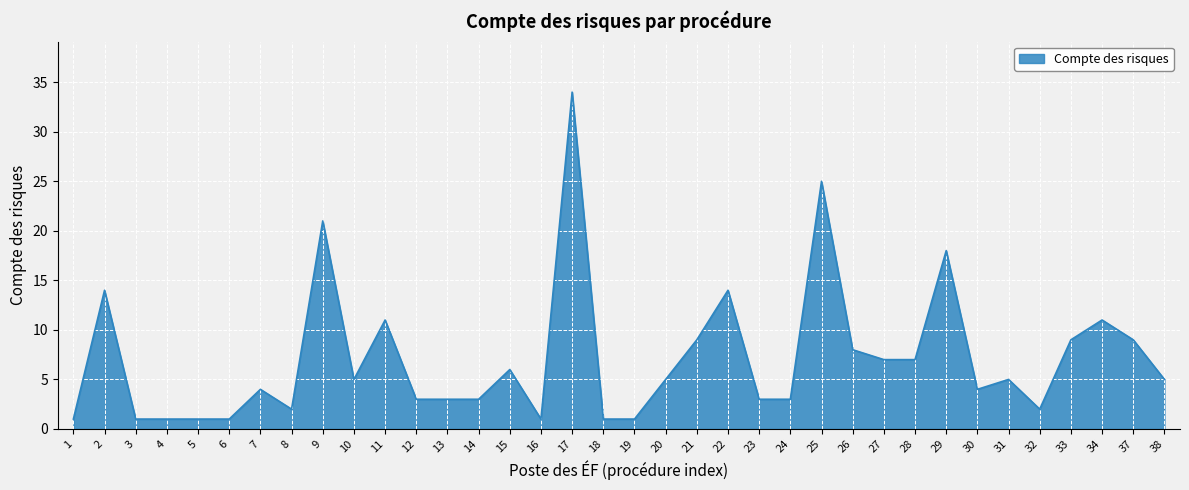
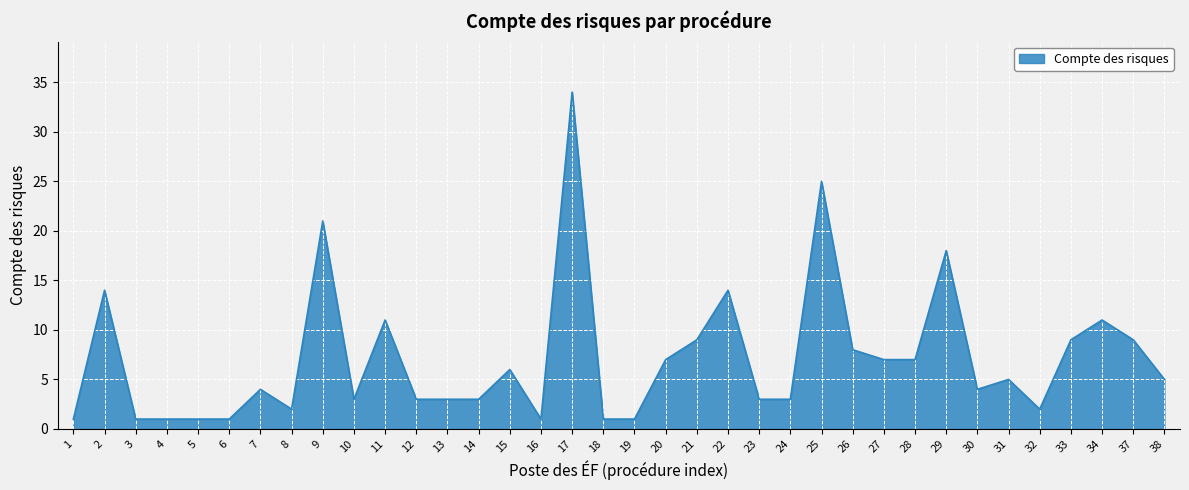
10: 5 -> 3
20: 5 -> 7
